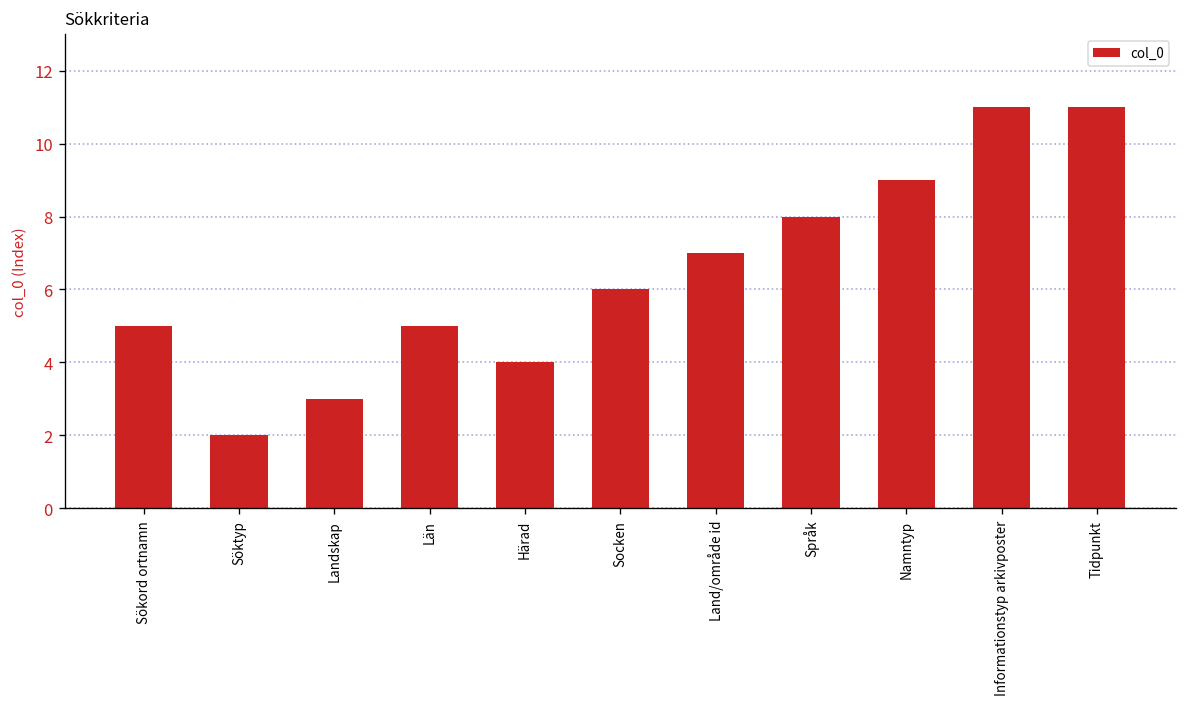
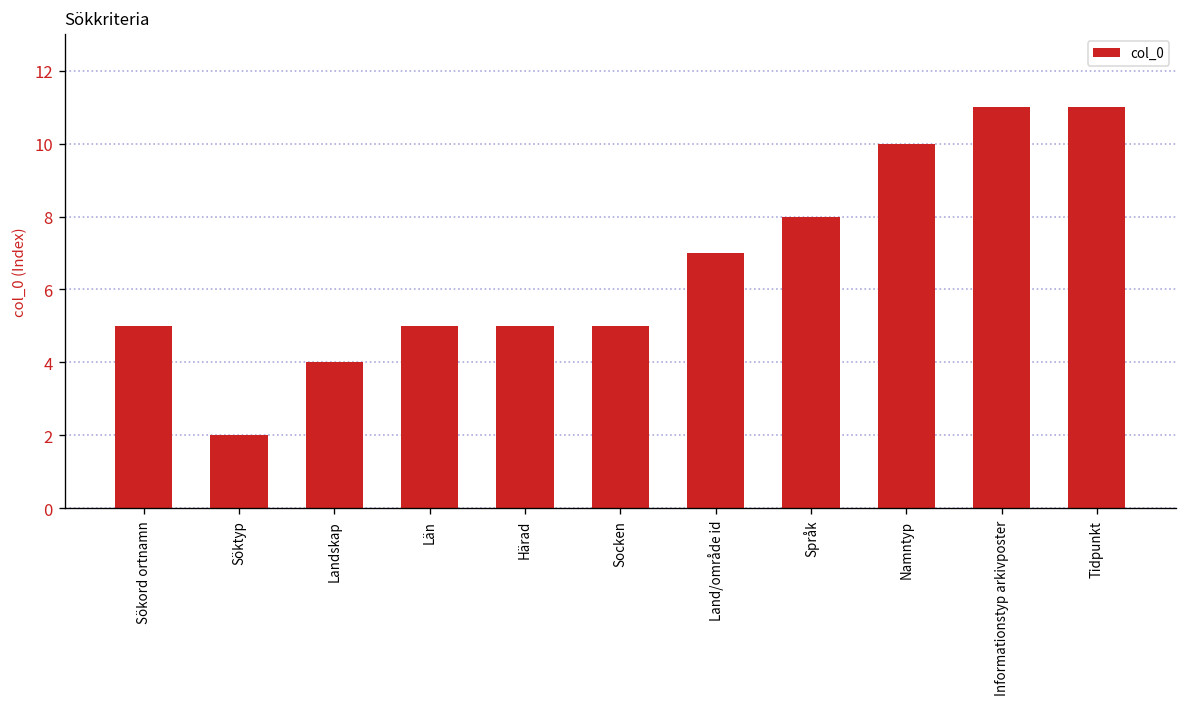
Landskap: 3 -> 4
Härad: 4 -> 5
Socken: 6 -> 5
Namntyp: 9 -> 10
